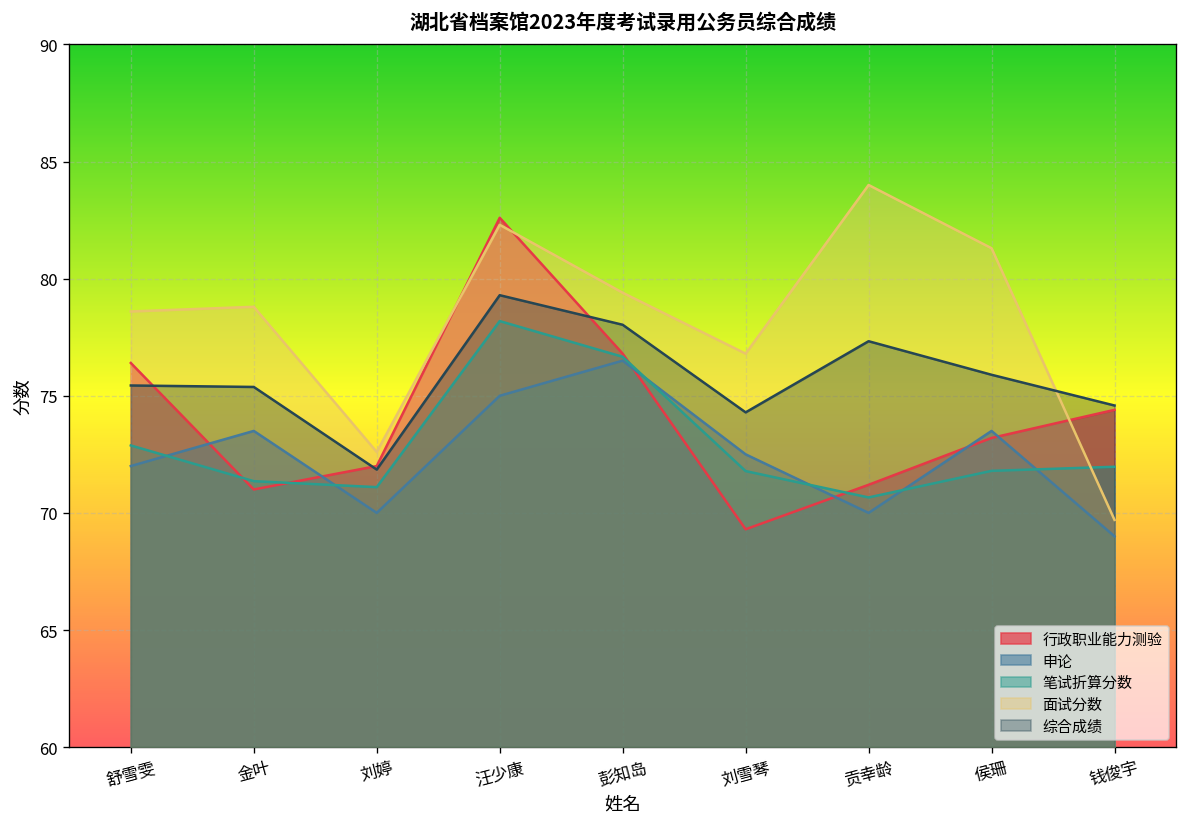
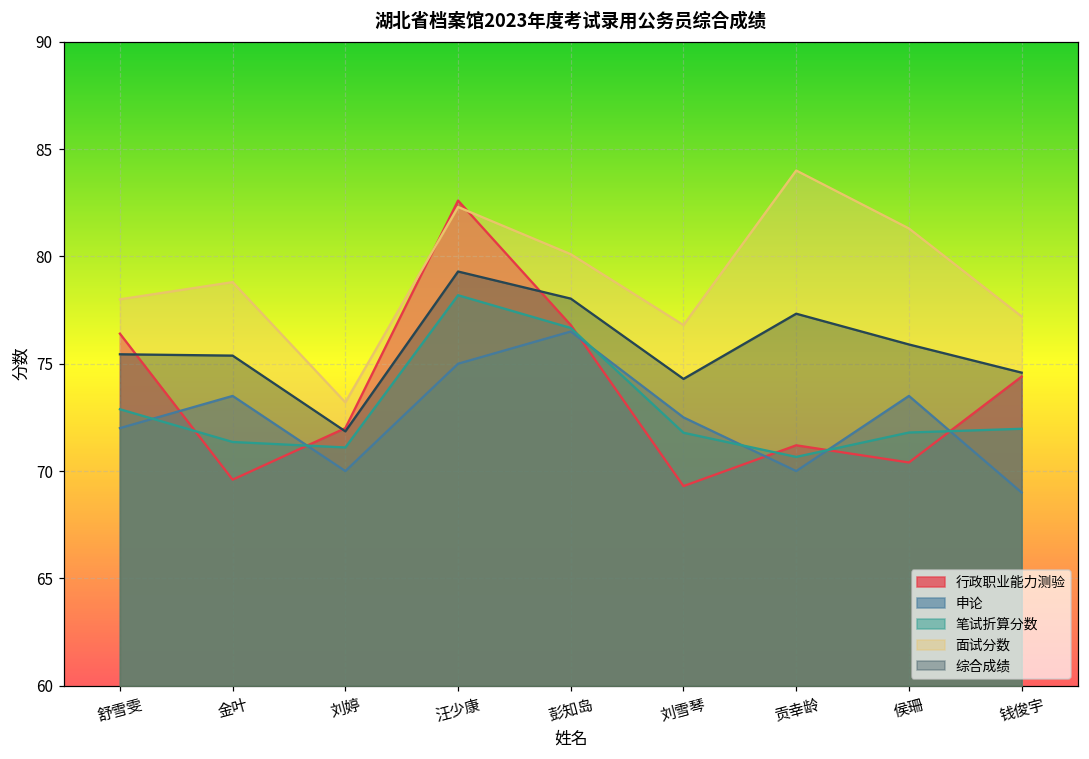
面试分数, 舒雪雯: 78.6 -> 78.0
行政职业能力测验, 金叶: 71.0 -> 69.6
面试分数, 刘婷: 72.6 -> 73.2
面试分数, 彭知岛: 79.4 -> 80.1
行政职业能力测验, 侯珊: 73.2 -> 70.4
面试分数, 钱俊宇: 69.7 -> 77.2
